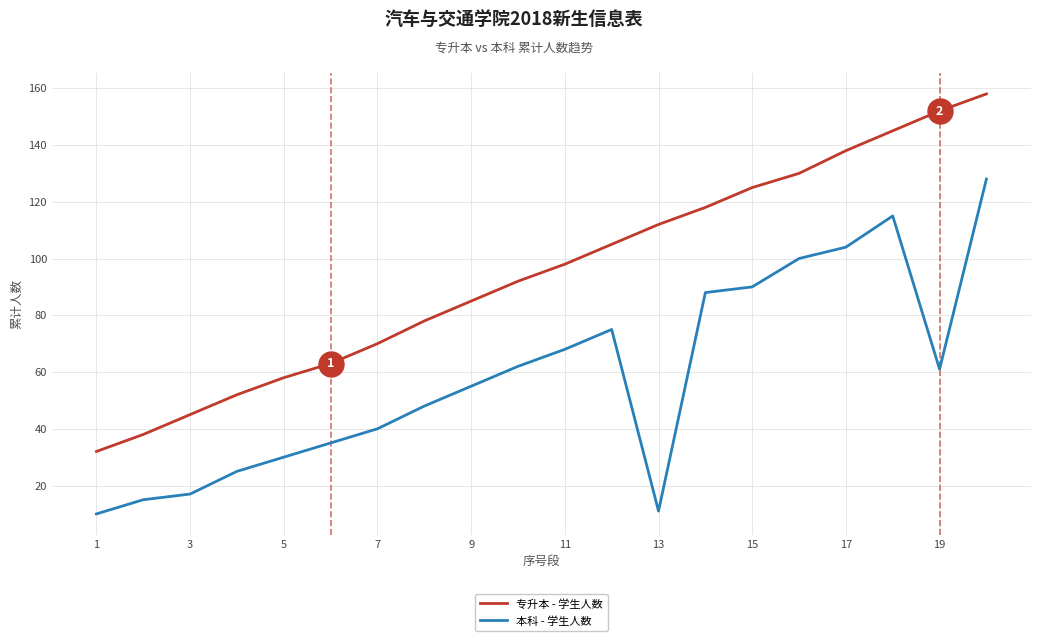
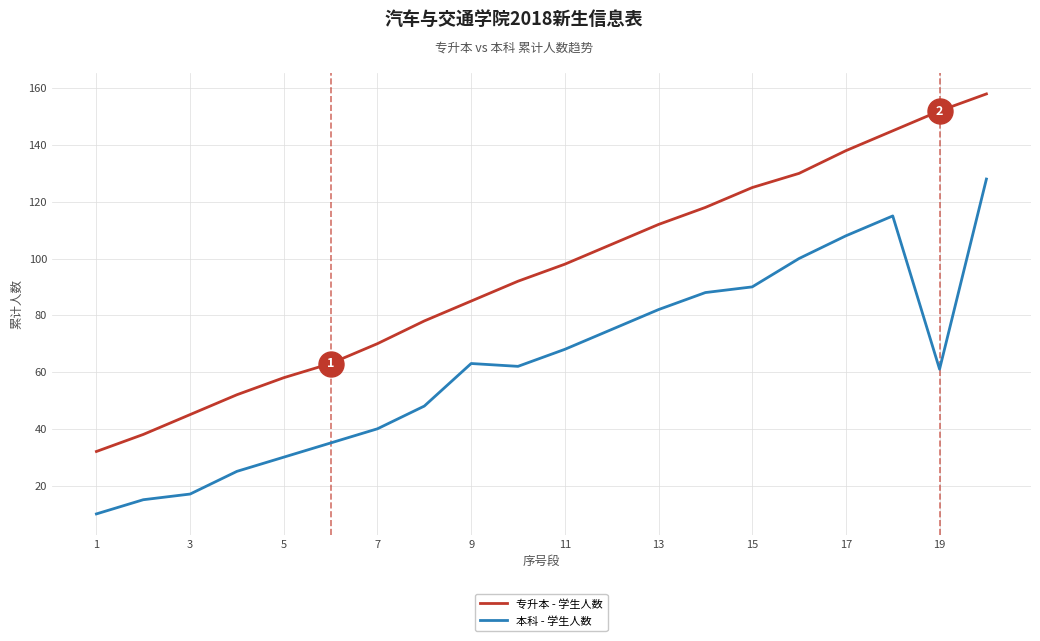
本科 - 学生人数, 9: 55 -> 63
本科 - 学生人数, 13: 11 -> 82
本科 - 学生人数, 17: 104 -> 108
